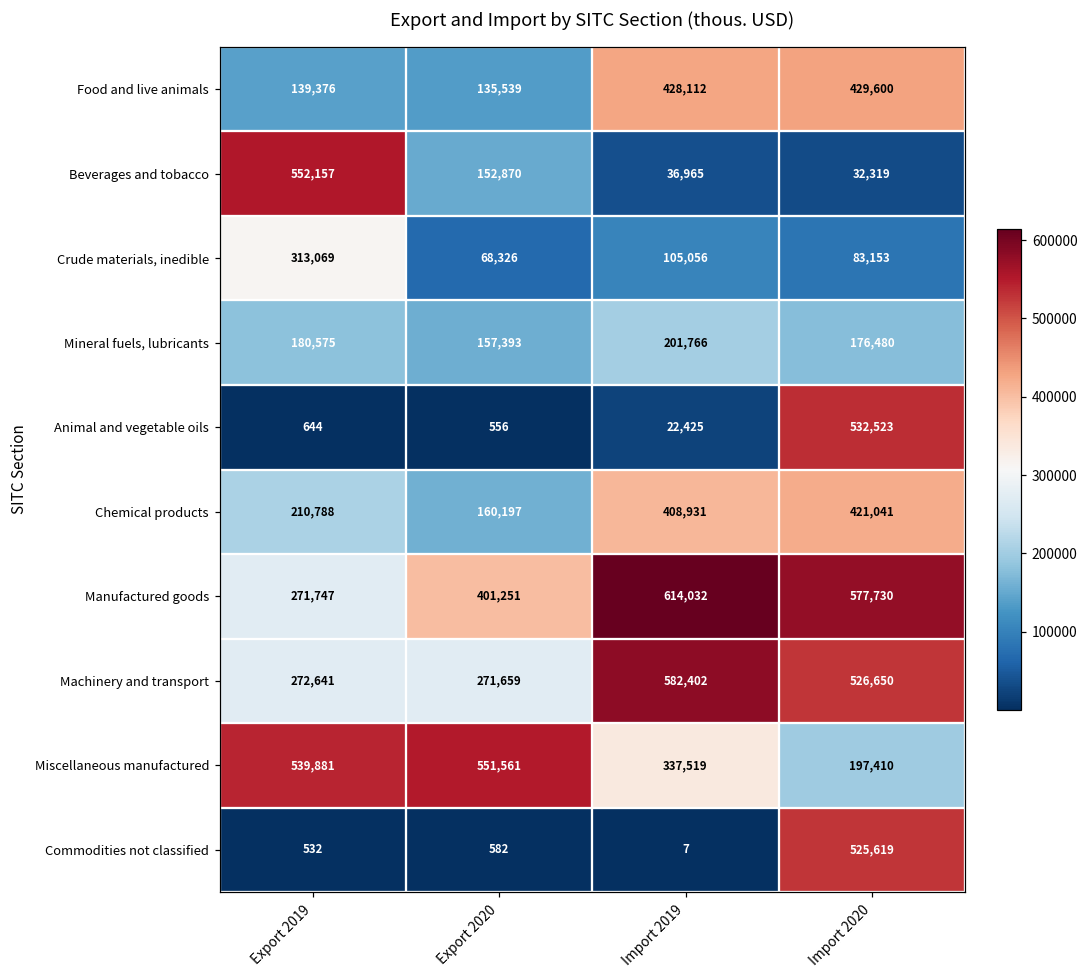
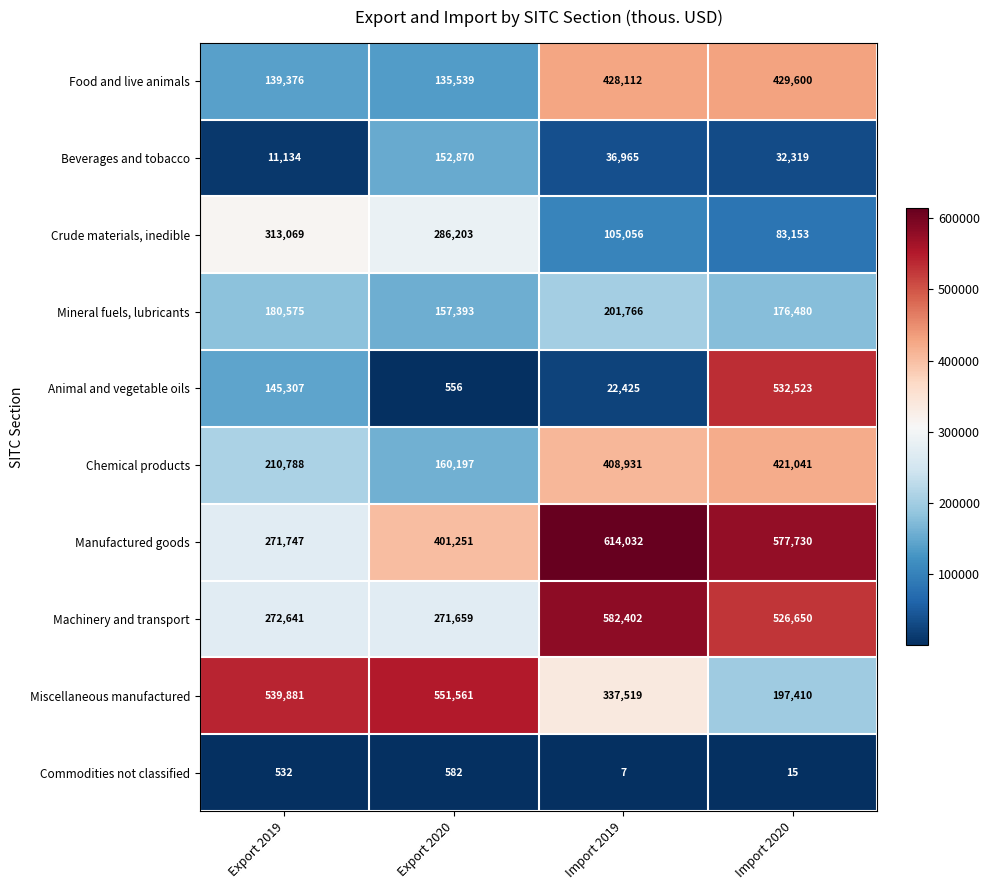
Beverages and tobacco, Export 2019: 552,157 -> 11,134
Crude materials, inedible, Export 2020: 68,326 -> 286,203
Animal and vegetable oils, Export 2019: 644 -> 145,307
Commodities not classified, Import 2020: 525,619 -> 15
